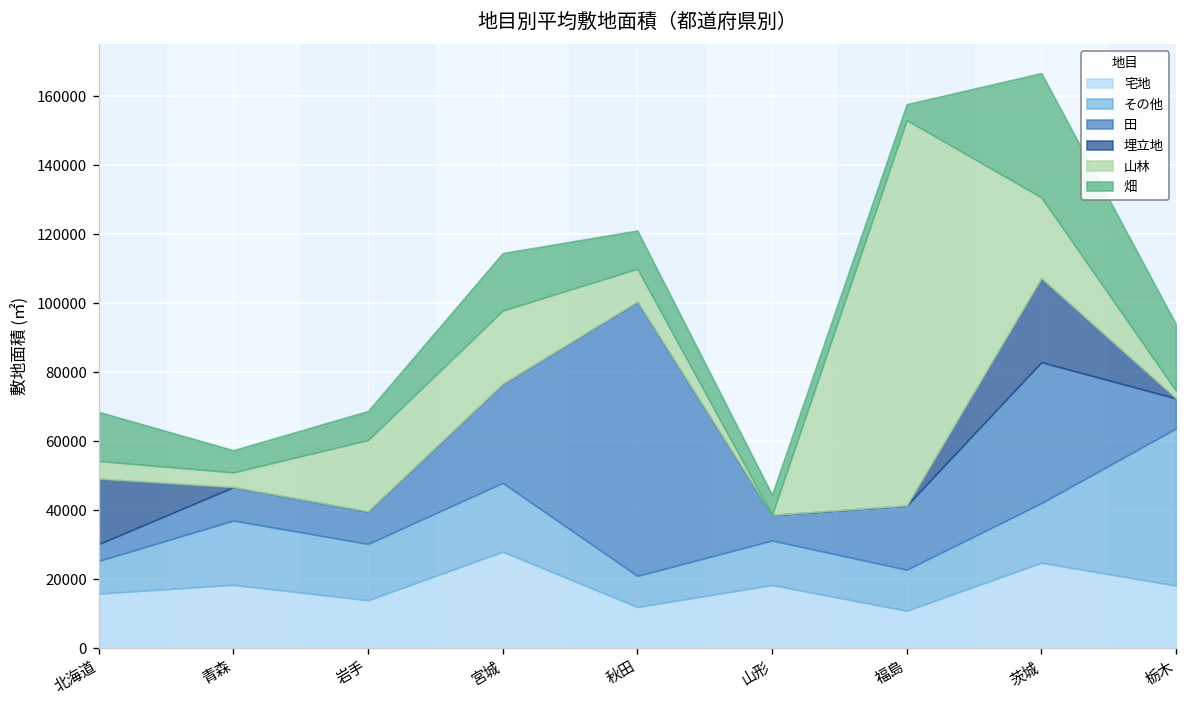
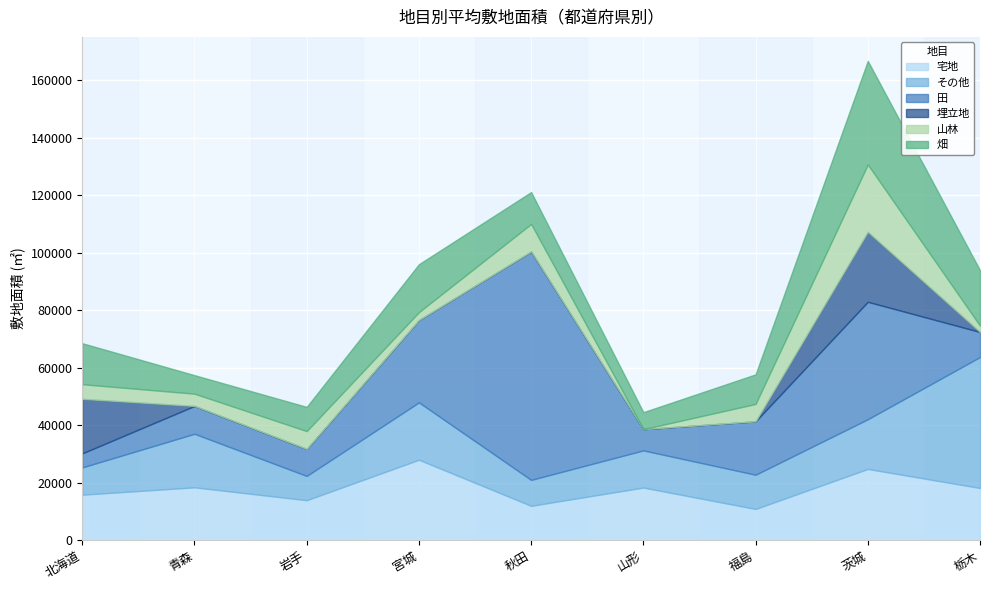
その他, 岩手: 16000 -> 8000
山林, 岩手: 21000 -> 6000
山林, 宮城: 21000 -> 3000
山林, 福島: 112000 -> 6000
畑, 福島: 5000 -> 10000
